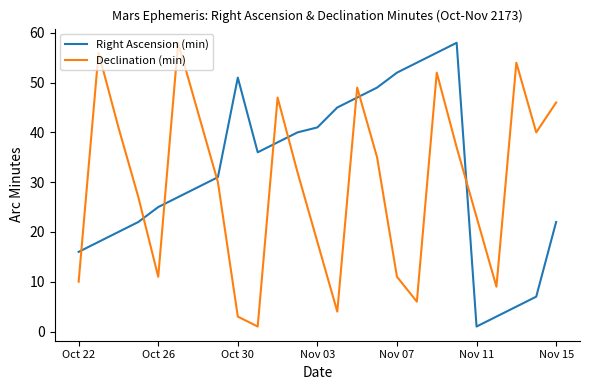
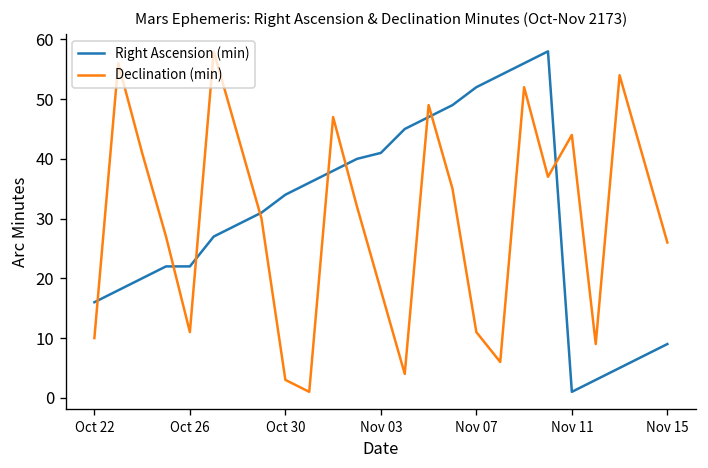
Right Ascension (min), Oct 26: 25 -> 22
Right Ascension (min), Oct 30: 51 -> 34
Declination (min), Nov 11: 23 -> 44
Right Ascension (min), Nov 15: 22 -> 9
Declination (min), Nov 15: 46 -> 26
